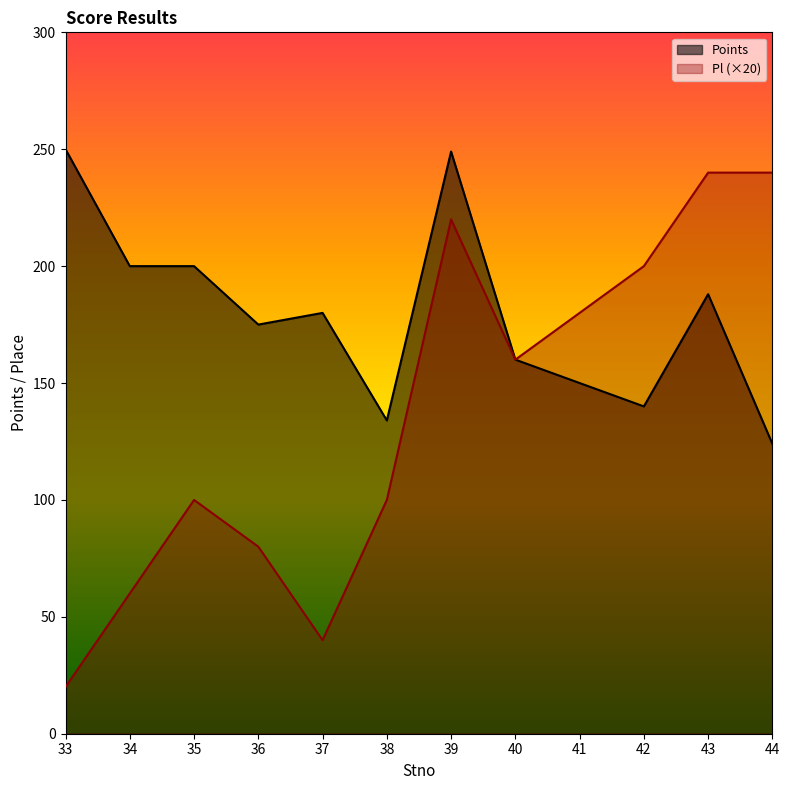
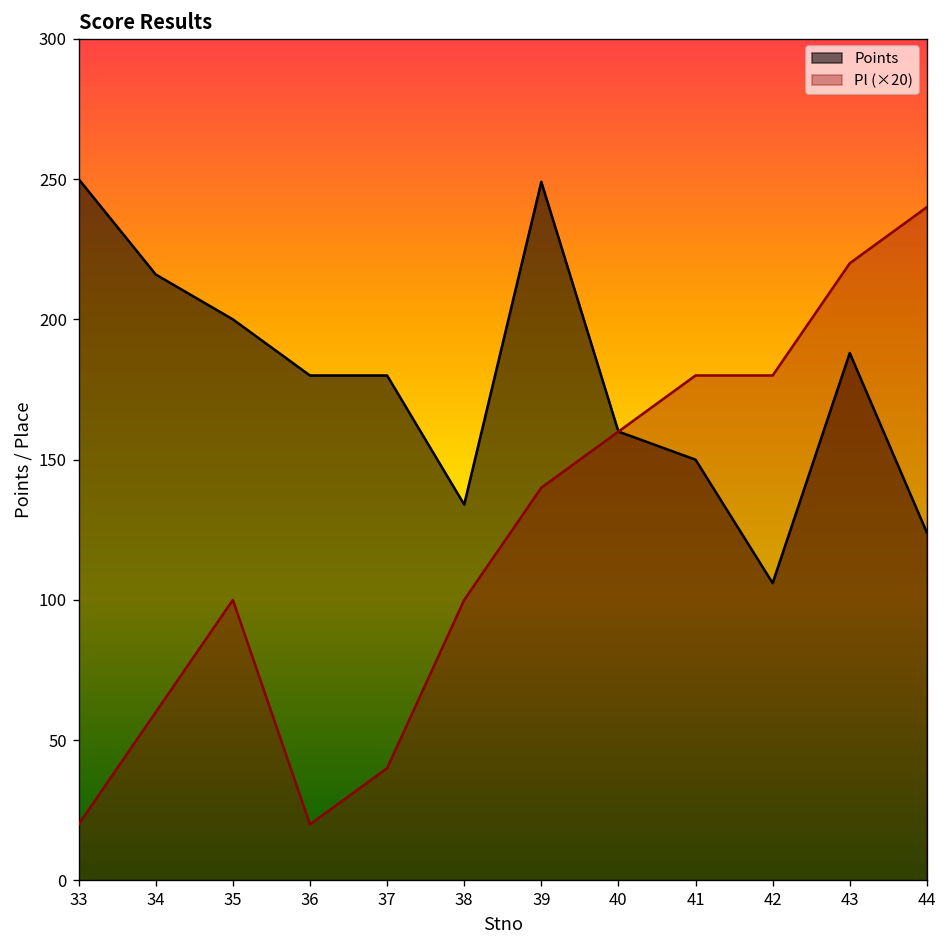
Points, 34: 200 -> 216
Points, 36: 175 -> 180
Pl (×20), 36: 80 -> 20
Pl (×20), 39: 220 -> 140
Points, 42: 140 -> 106
Pl (×20), 42: 200 -> 180
Pl (×20), 43: 240 -> 220
